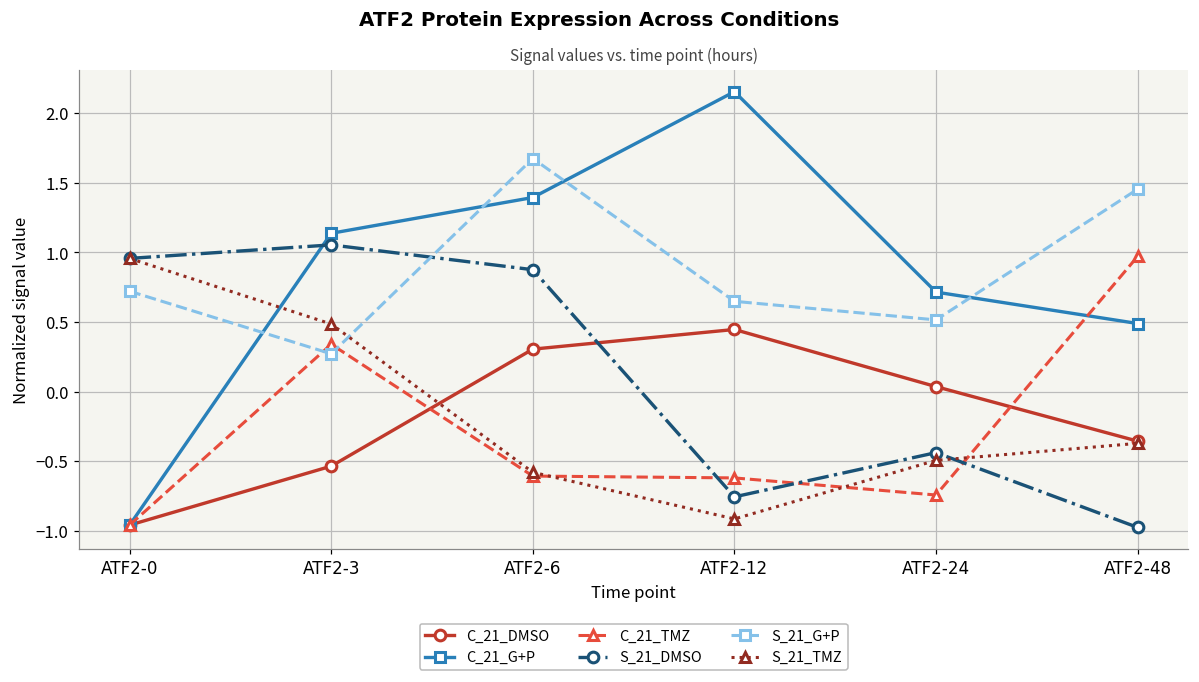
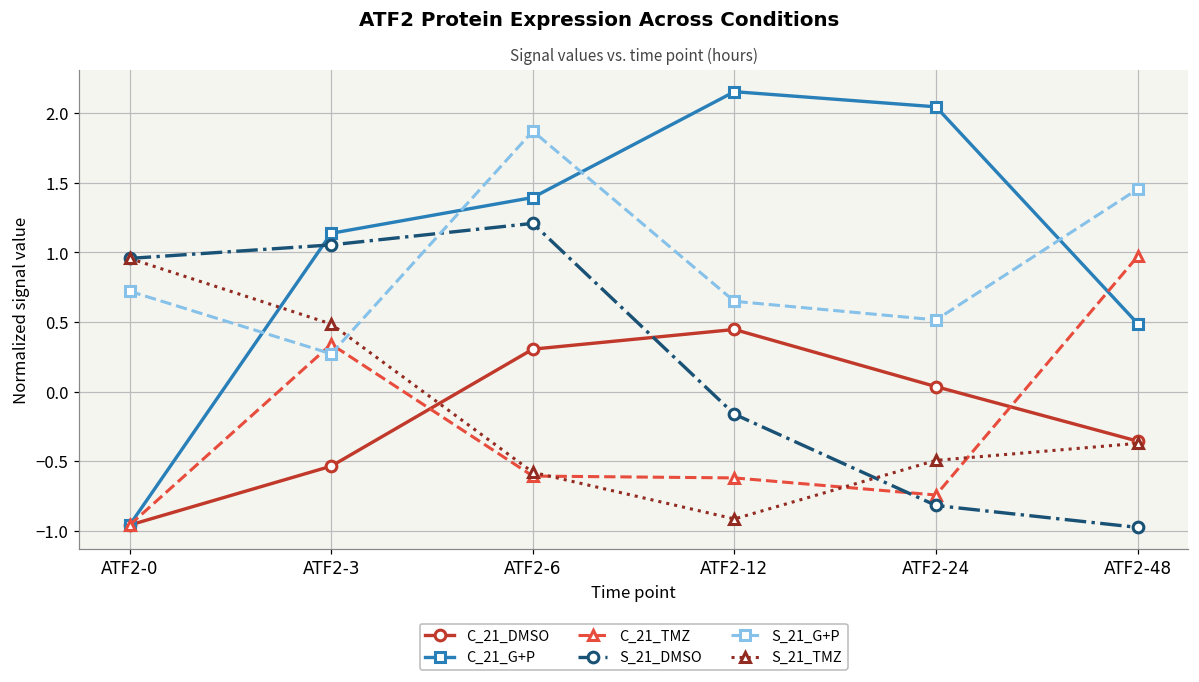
S_21_DMSO, ATF2-6: 0.88 -> 1.21
S_21_G+P, ATF2-6: 1.67 -> 1.87
S_21_DMSO, ATF2-12: -0.75 -> -0.16
C_21_G+P, ATF2-24: 0.72 -> 2.05
S_21_DMSO, ATF2-24: -0.44 -> -0.82
